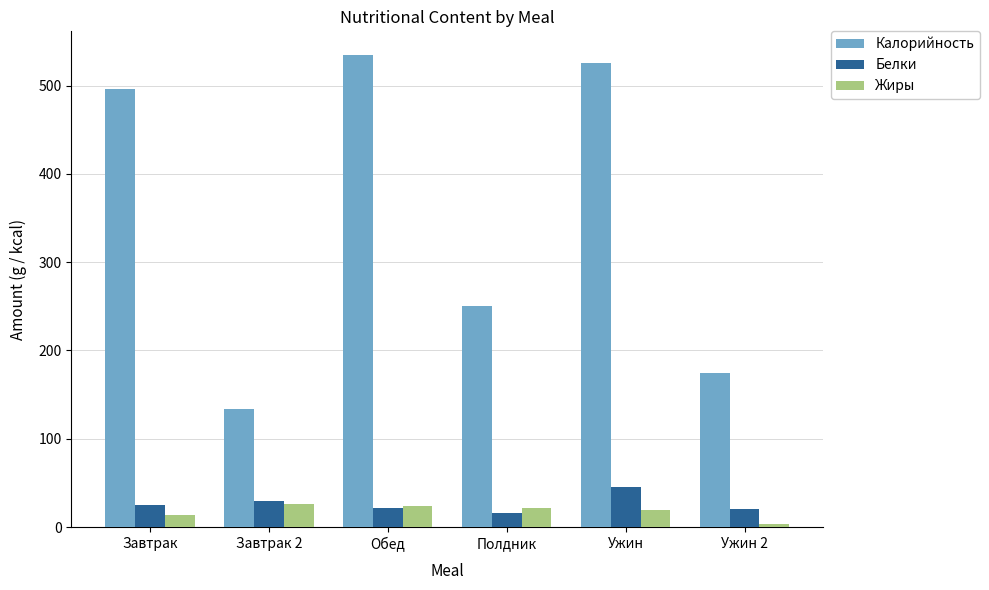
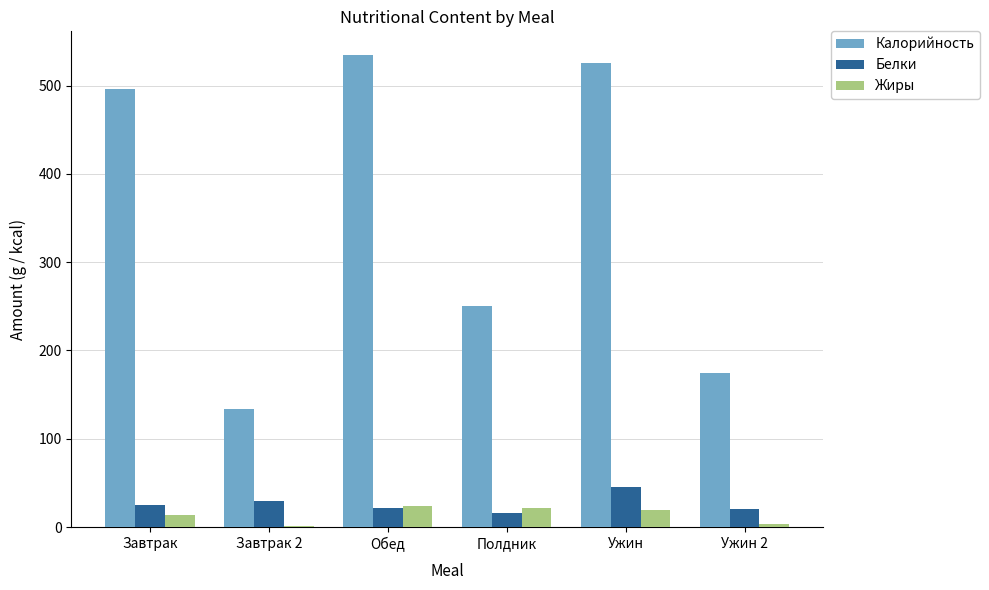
Жиры, Завтрак 2: 30 -> 0
